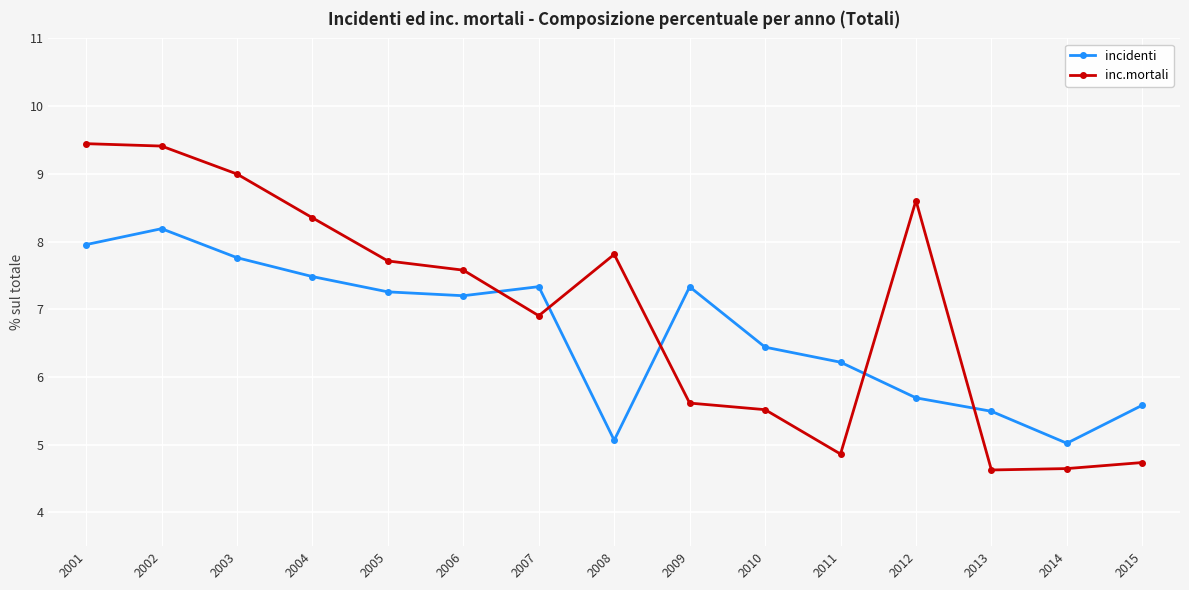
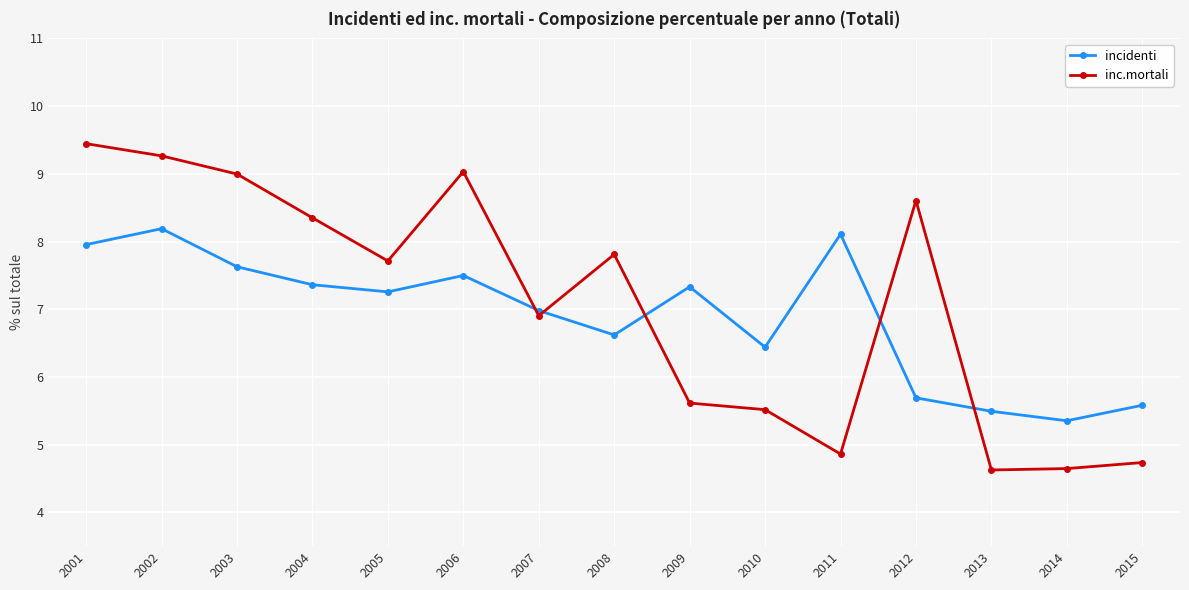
inc.mortali, 2002: 9.4 -> 9.3
incidenti, 2003: 7.8 -> 7.6
incidenti, 2004: 7.5 -> 7.4
incidenti, 2006: 7.2 -> 7.5
inc.mortali, 2006: 7.6 -> 9.0
incidenti, 2007: 7.3 -> 7.0
incidenti, 2008: 5.1 -> 6.6
incidenti, 2011: 6.2 -> 8.1
incidenti, 2014: 5.0 -> 5.4
